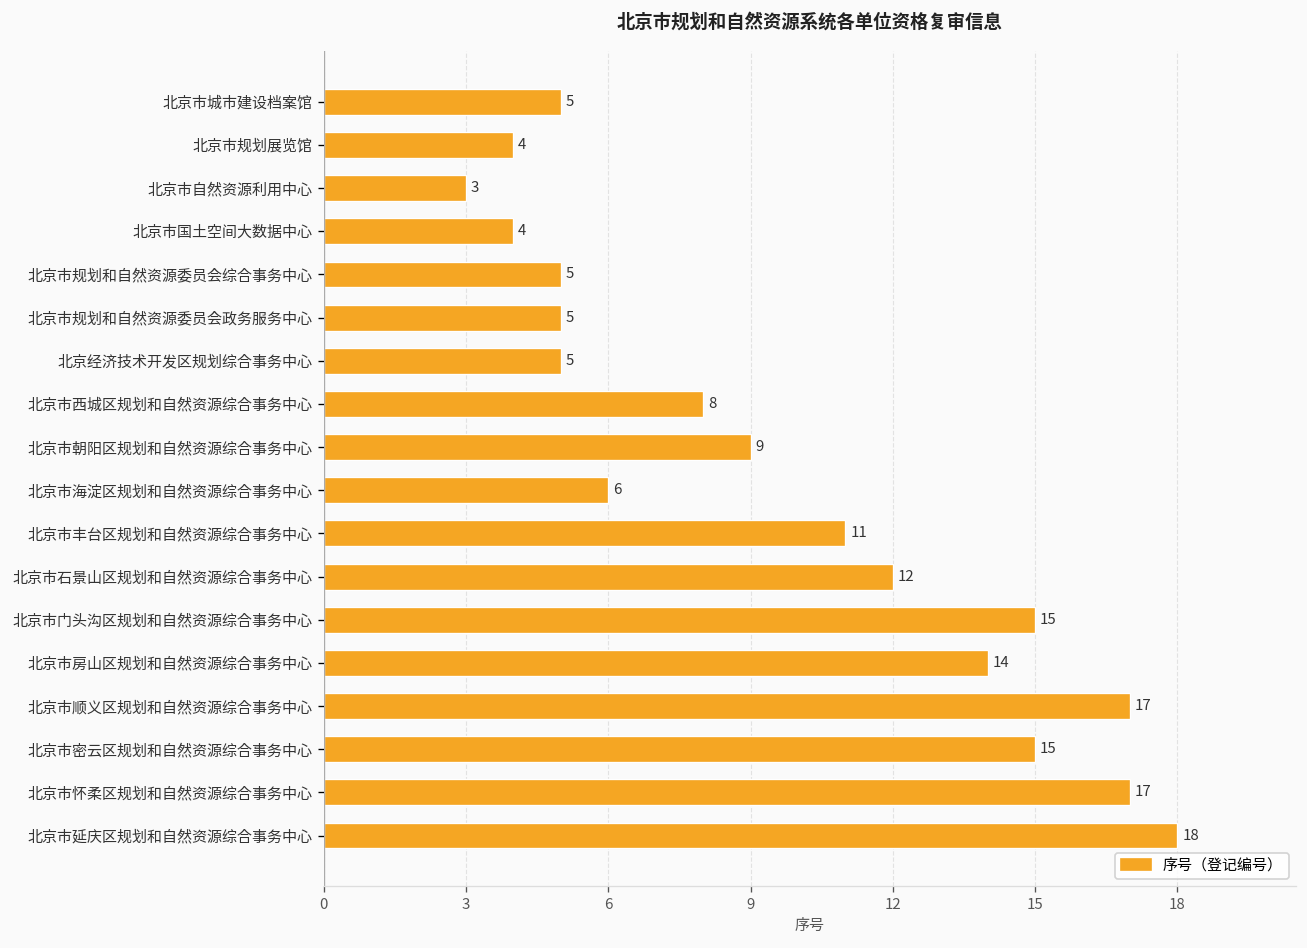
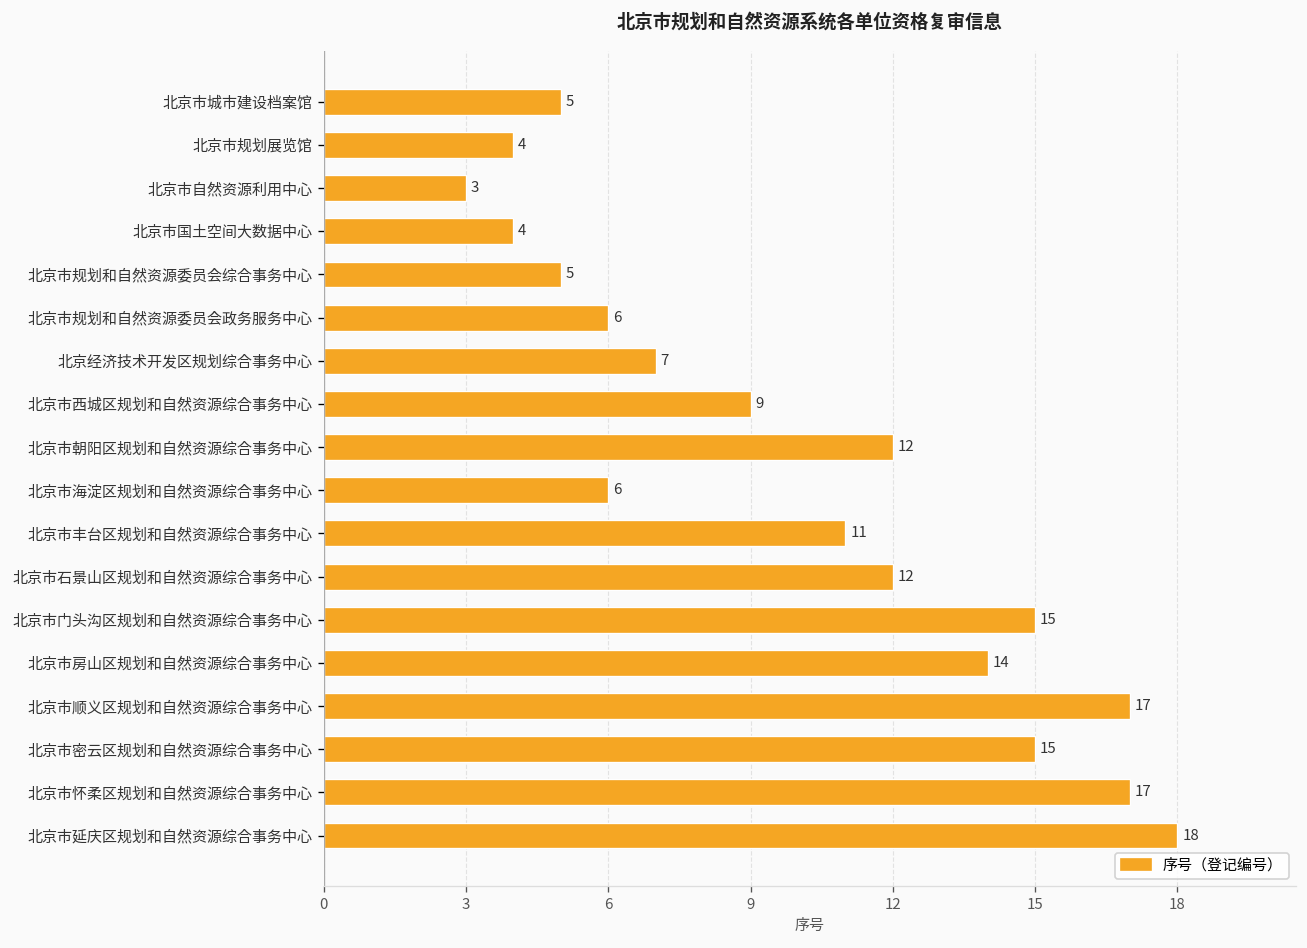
北京市规划和自然资源委员会政务服务中心: 5 -> 6
北京经济技术开发区规划综合事务中心: 5 -> 7
北京市西城区规划和自然资源综合事务中心: 8 -> 9
北京市朝阳区规划和自然资源综合事务中心: 9 -> 12
